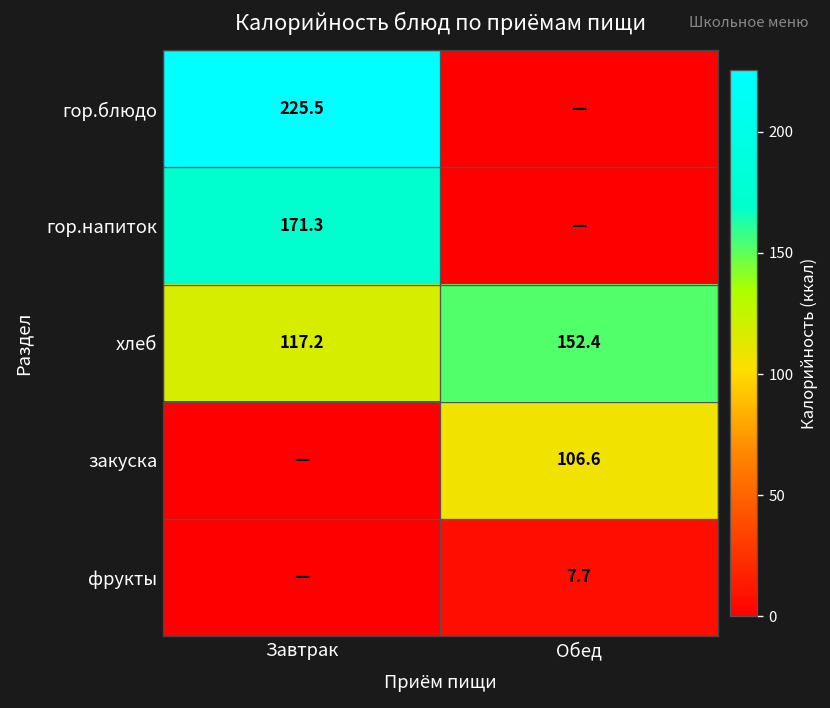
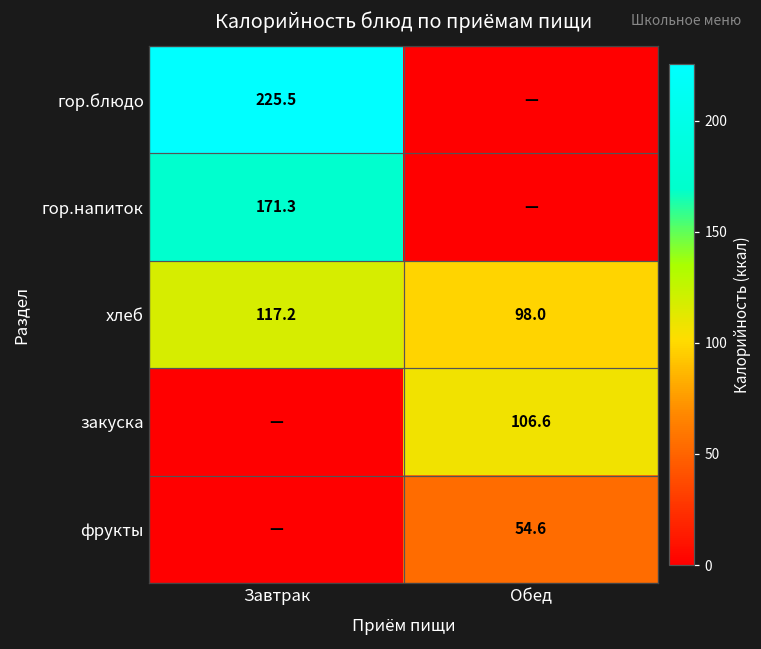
хлеб, Обед: 152.4 -> 98.0
фрукты, Обед: 7.7 -> 54.6
